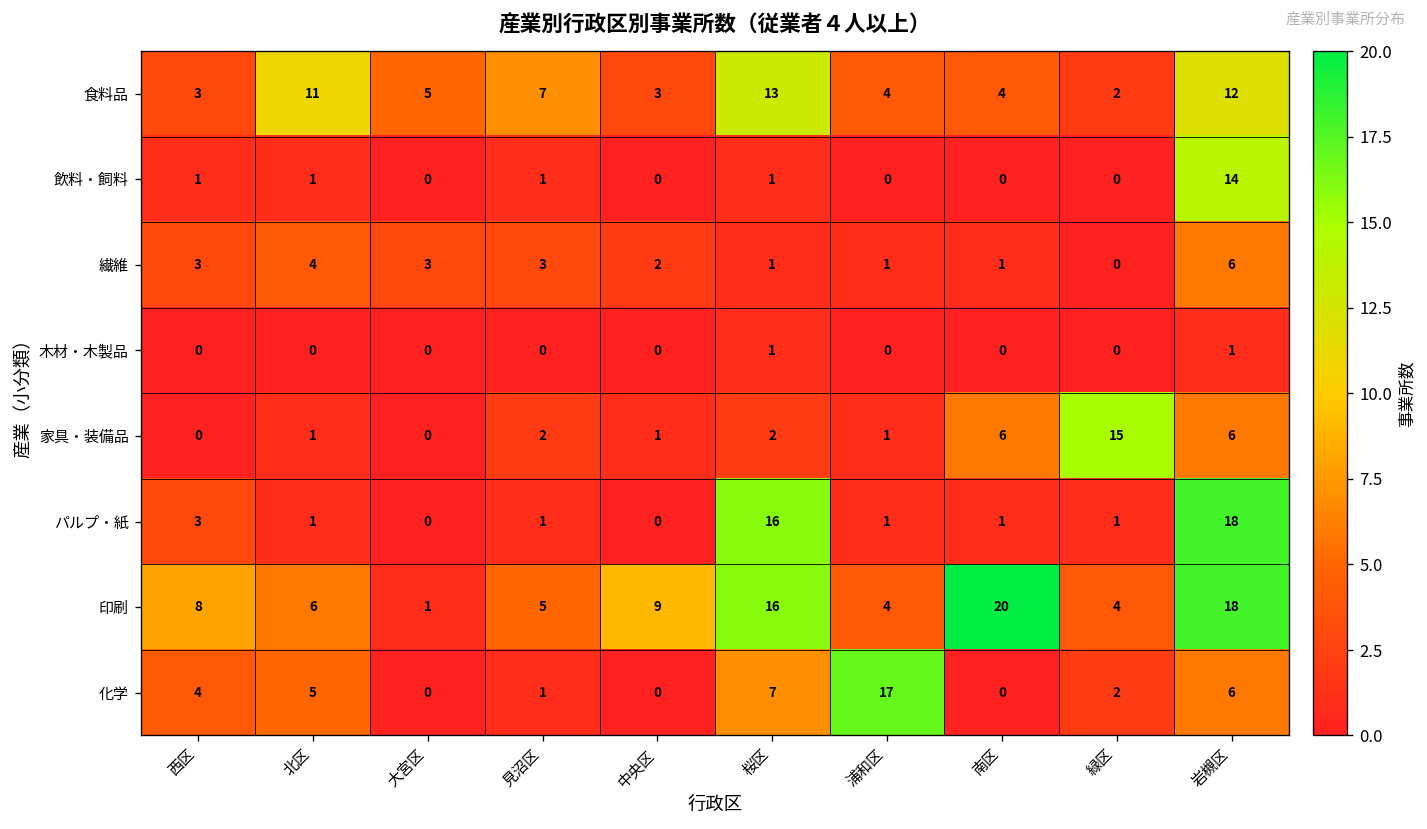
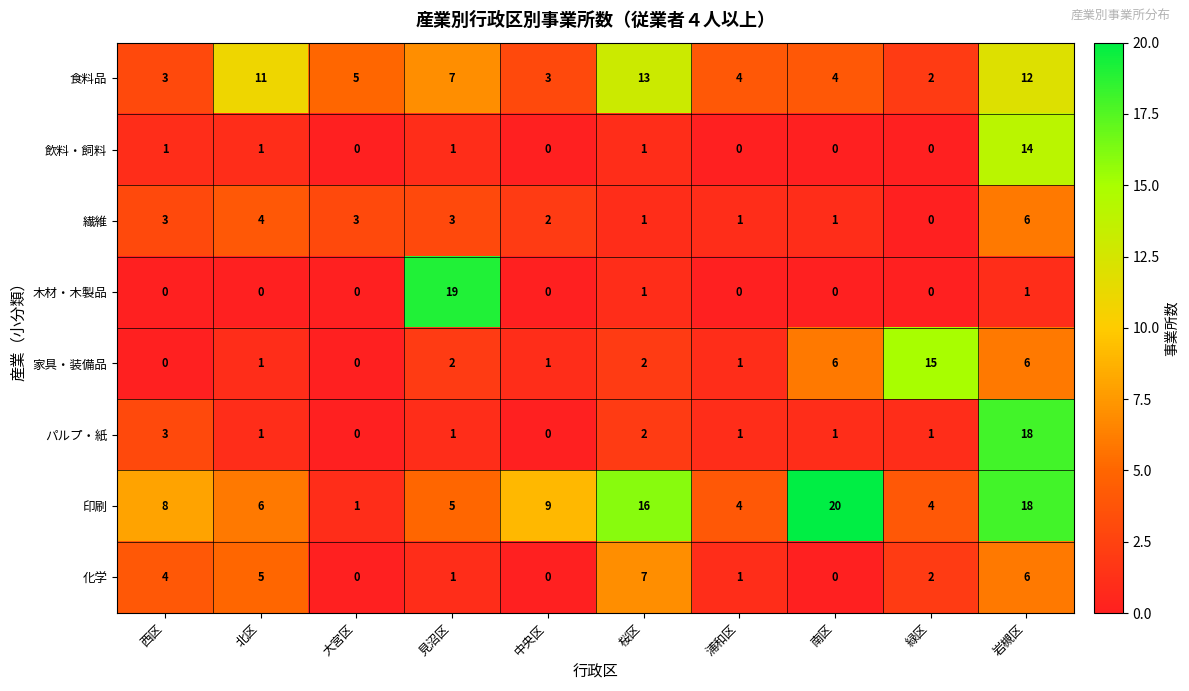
木材・木製品, 見沼区: 0 -> 19
パルプ・紙, 桜区: 16 -> 2
化学, 浦和区: 17 -> 1
